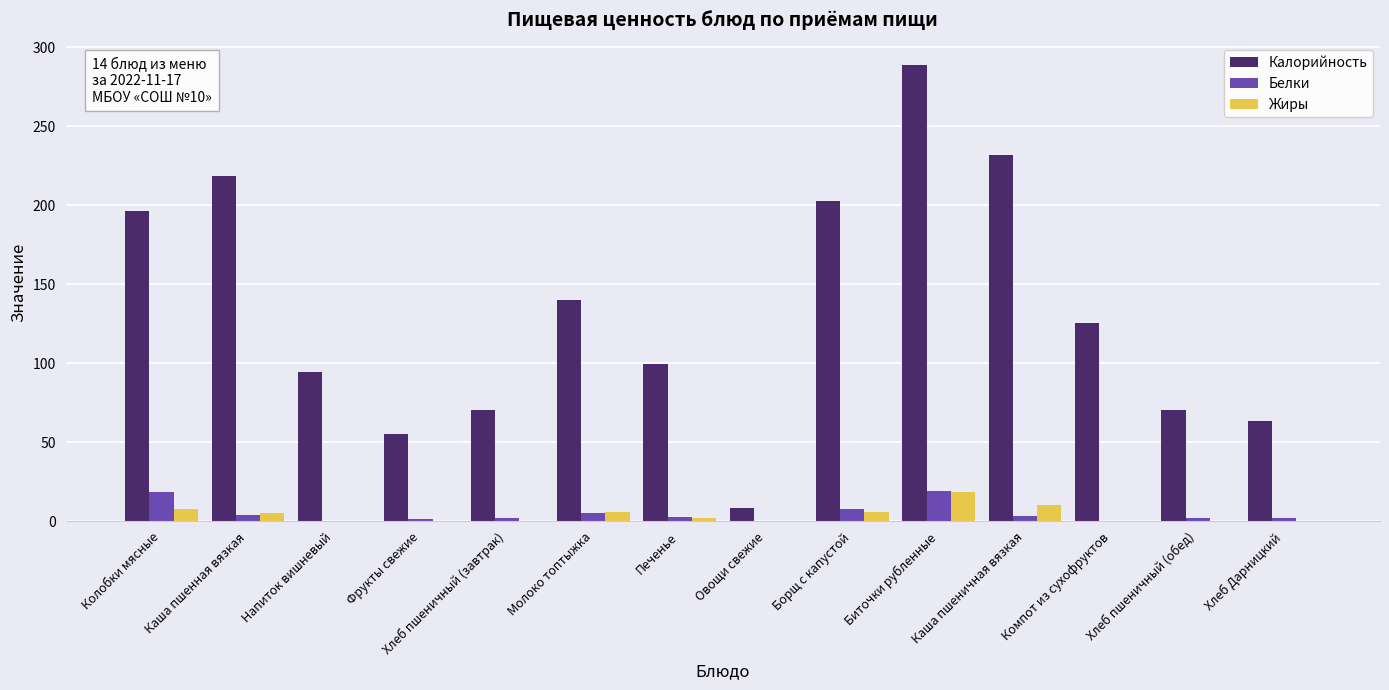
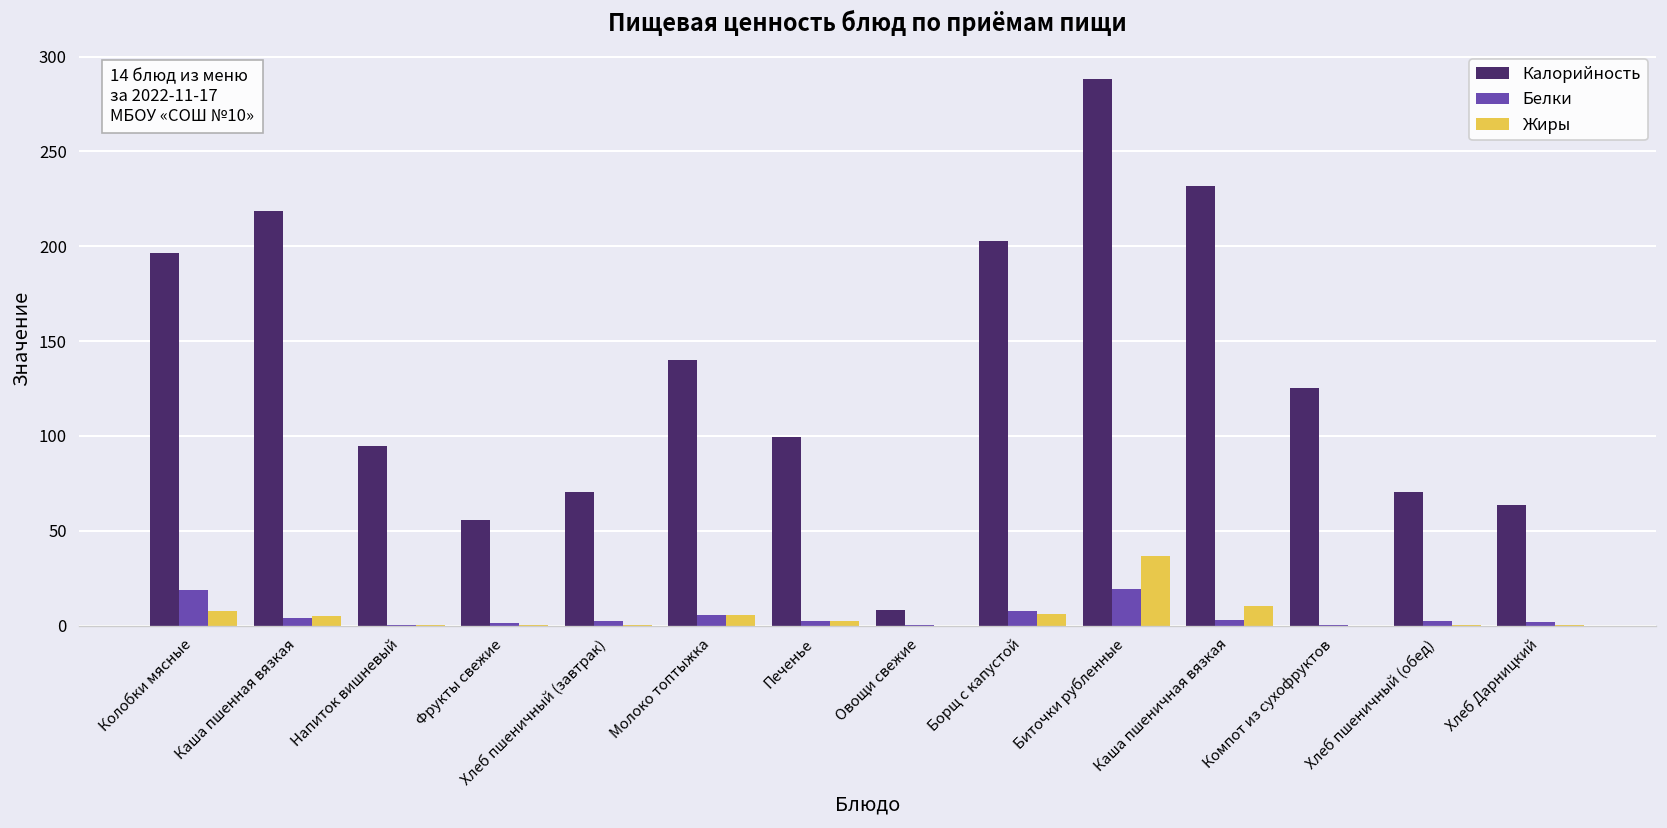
Жиры, Биточки рубленные: 19 -> 37
